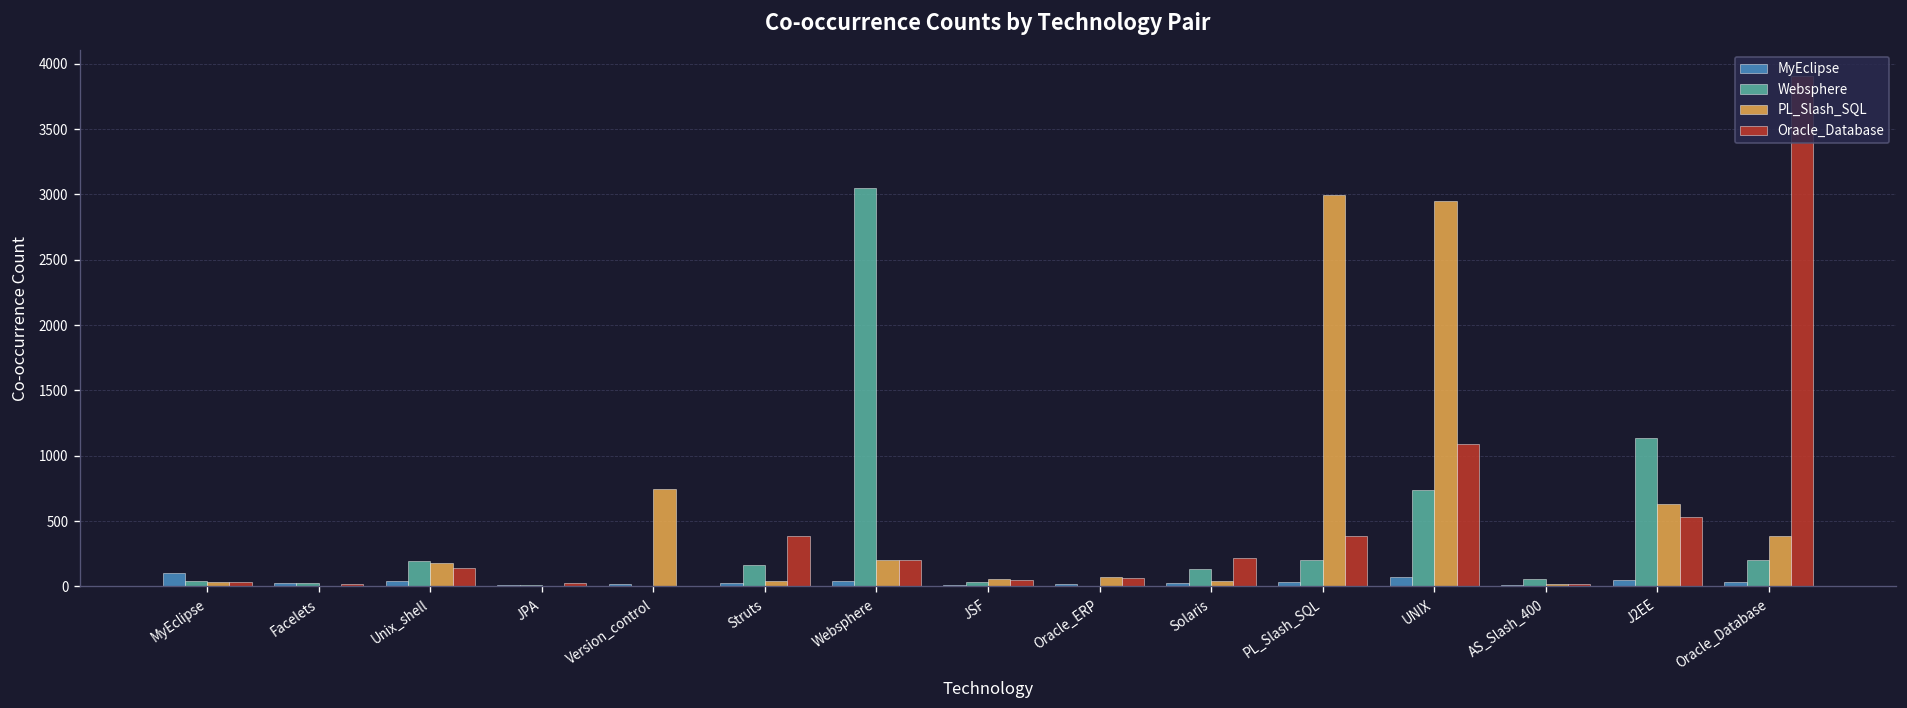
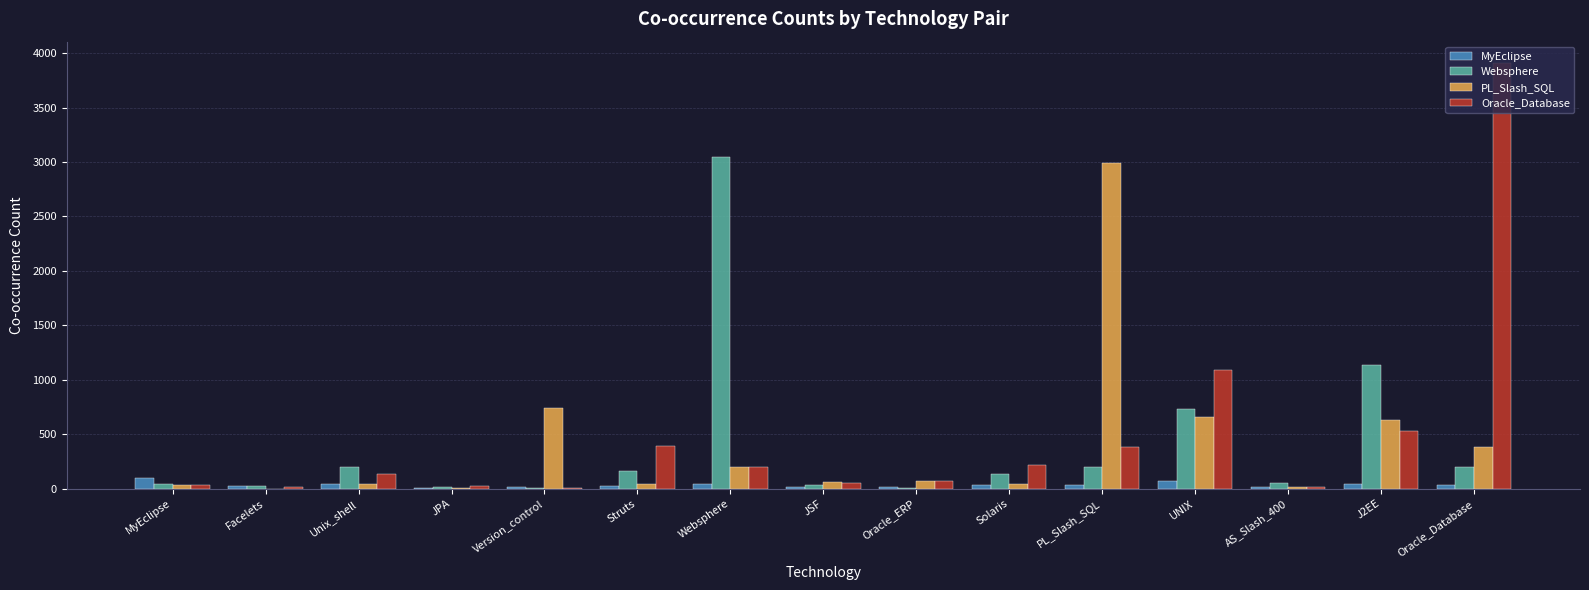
PL_Slash_SQL, Unix_shell: 180 -> 40
PL_Slash_SQL, UNIX: 2950 -> 660
